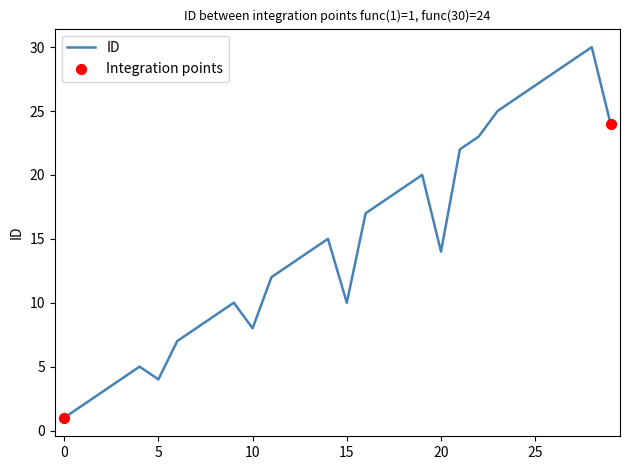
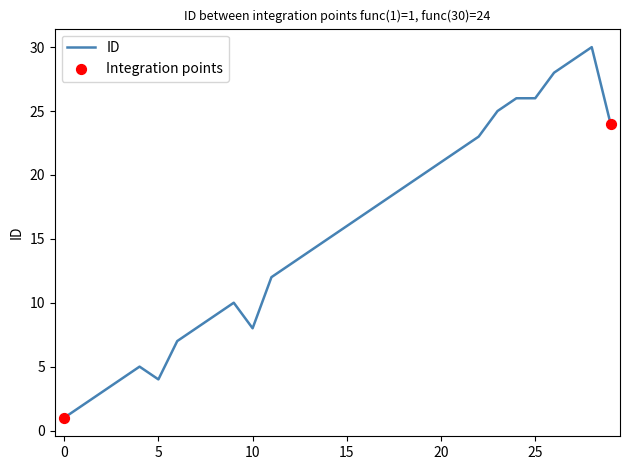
ID, 15: 10 -> 16
ID, 20: 14 -> 21
ID, 25: 27 -> 26
